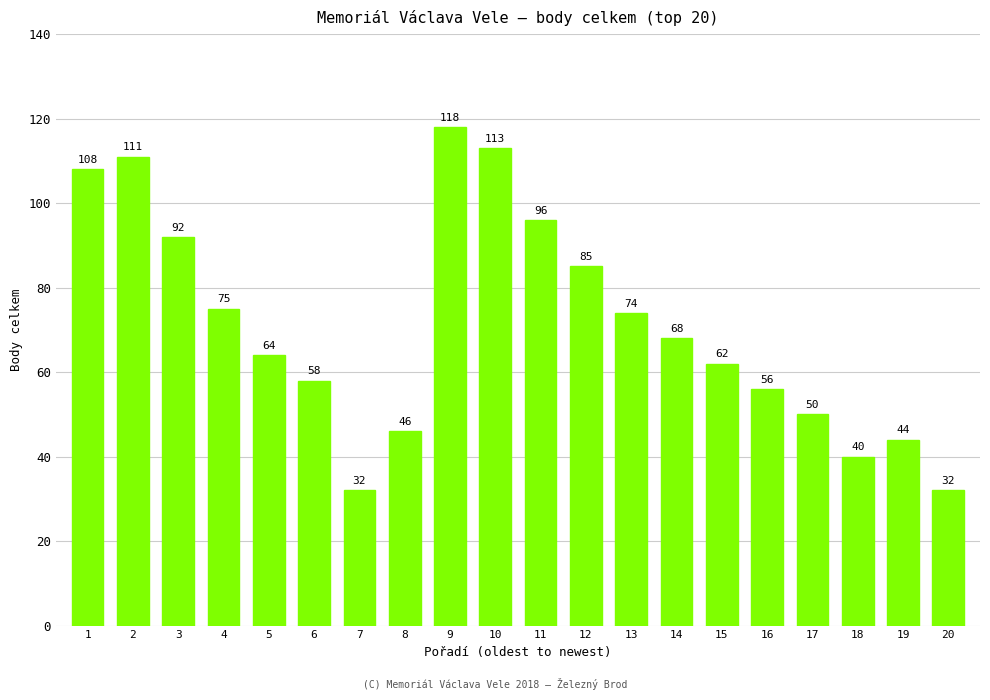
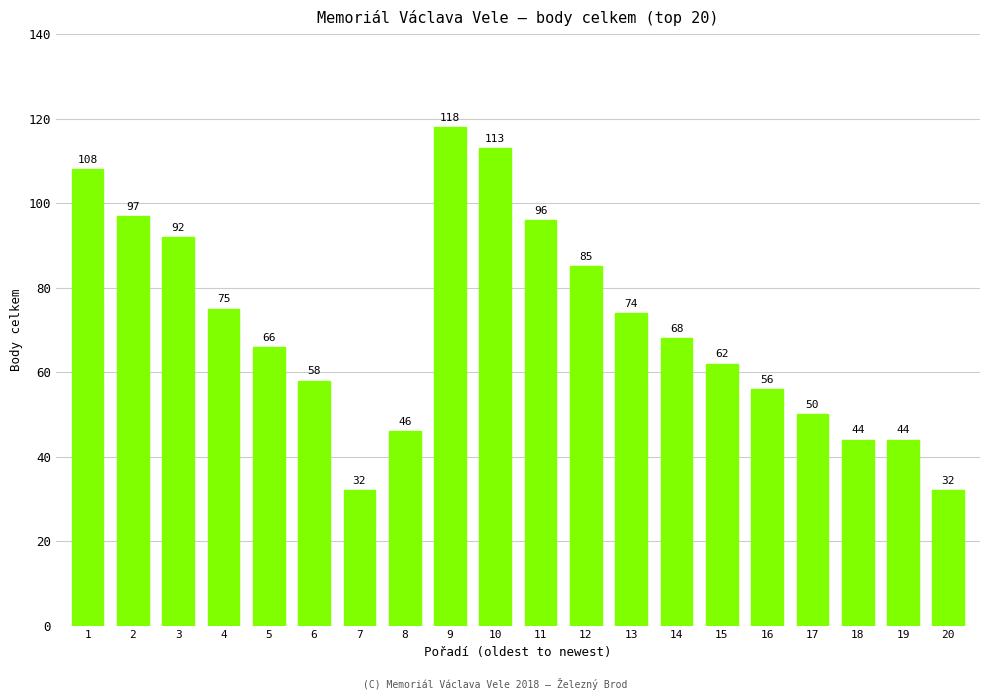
2: 111 -> 97
5: 64 -> 66
18: 40 -> 44
